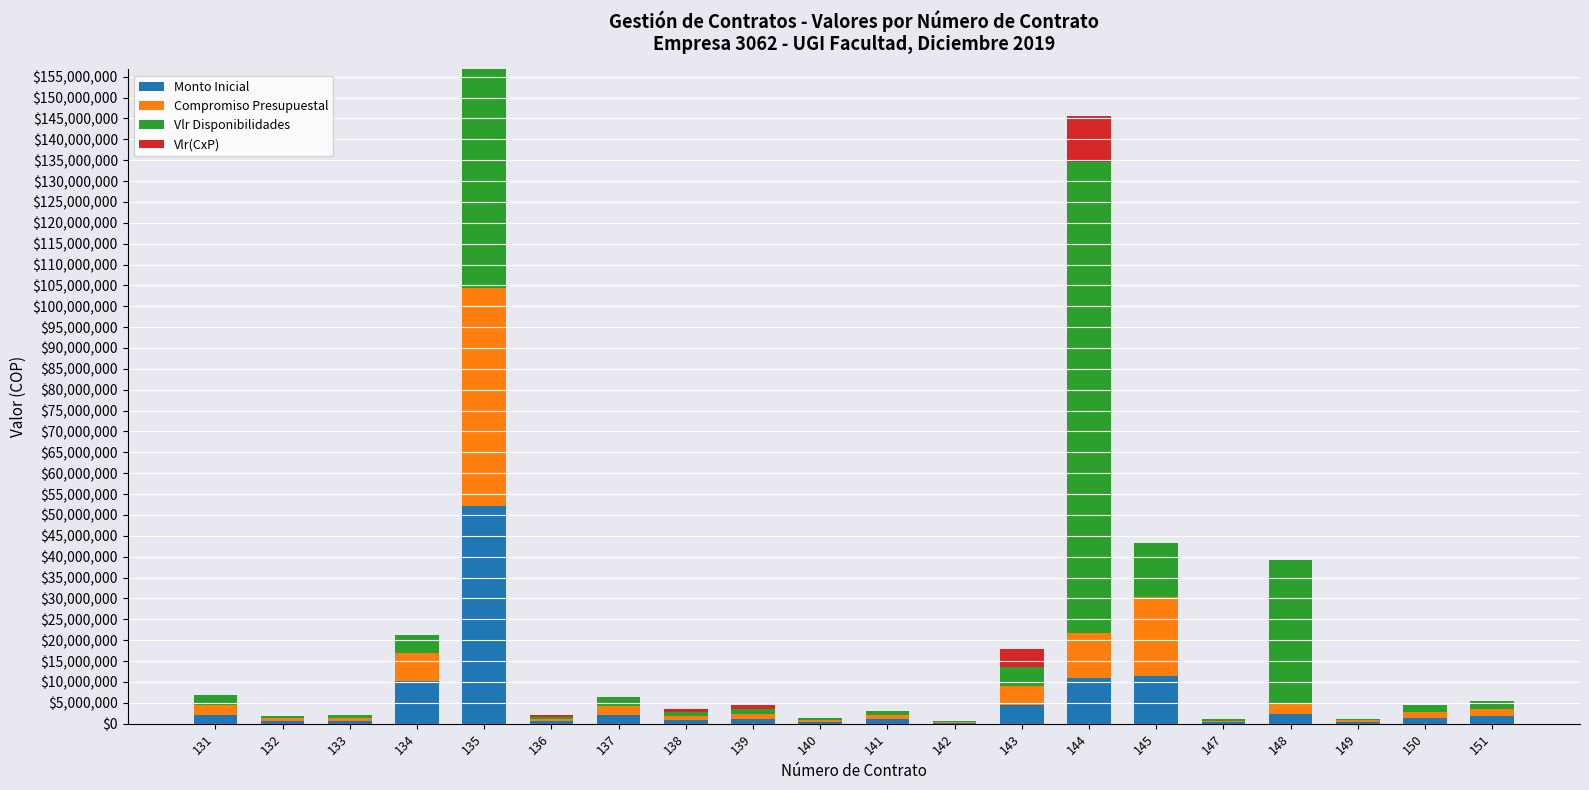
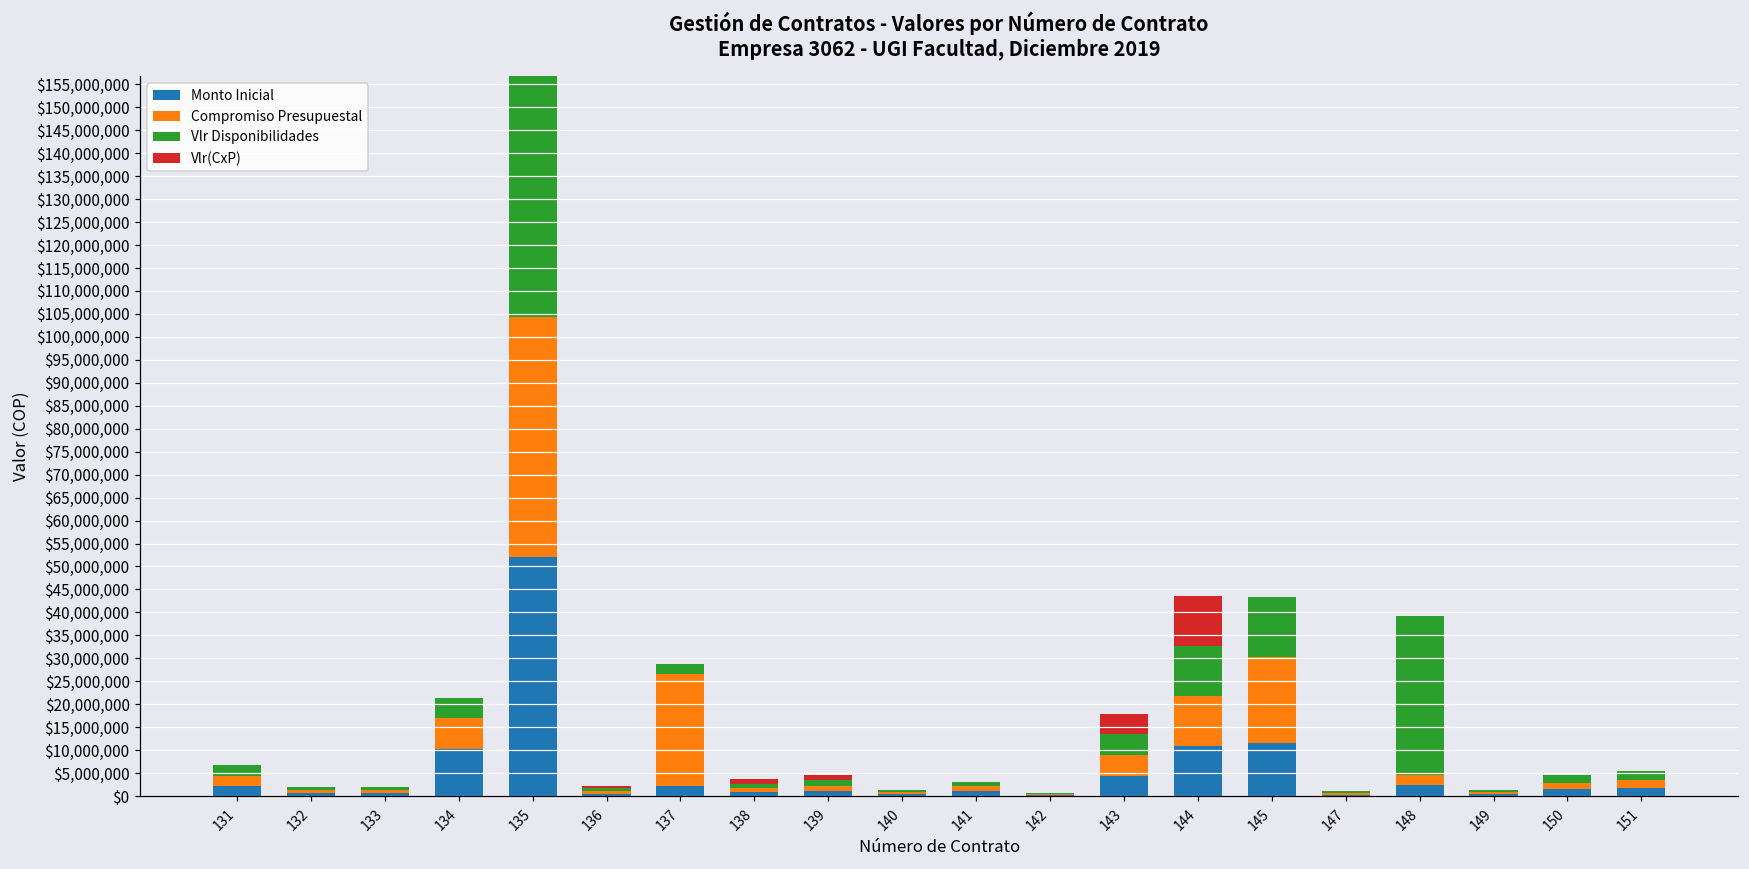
Compromiso Presupuestal, 137: $2,000,000 -> $25,000,000
Vlr Disponibilidades, 144: $113,000,000 -> $11,000,000
